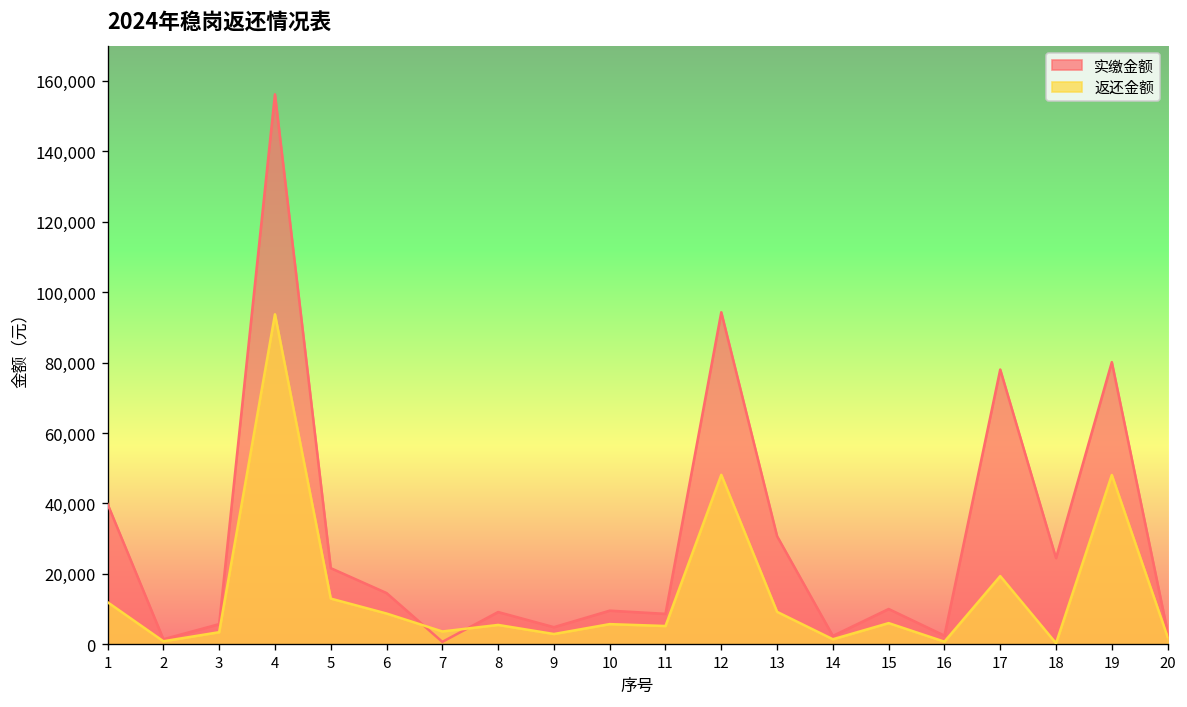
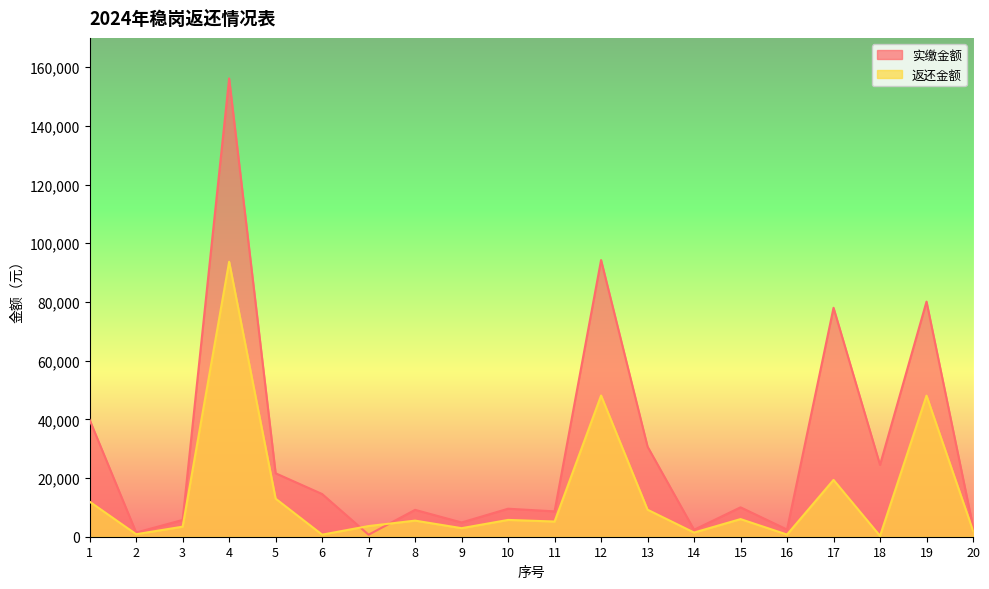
返还金额, 6: 9,000 -> 1,000
